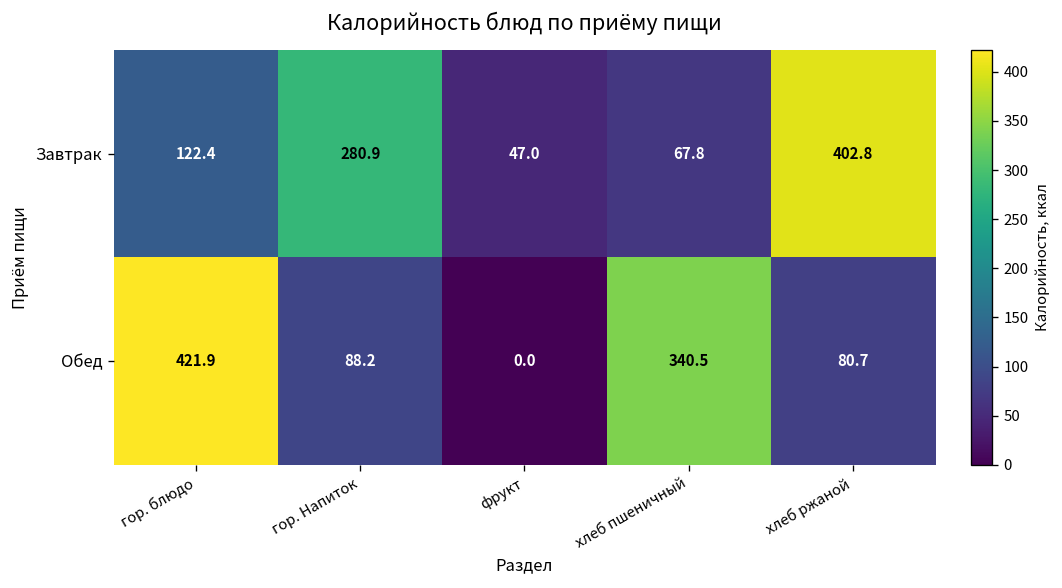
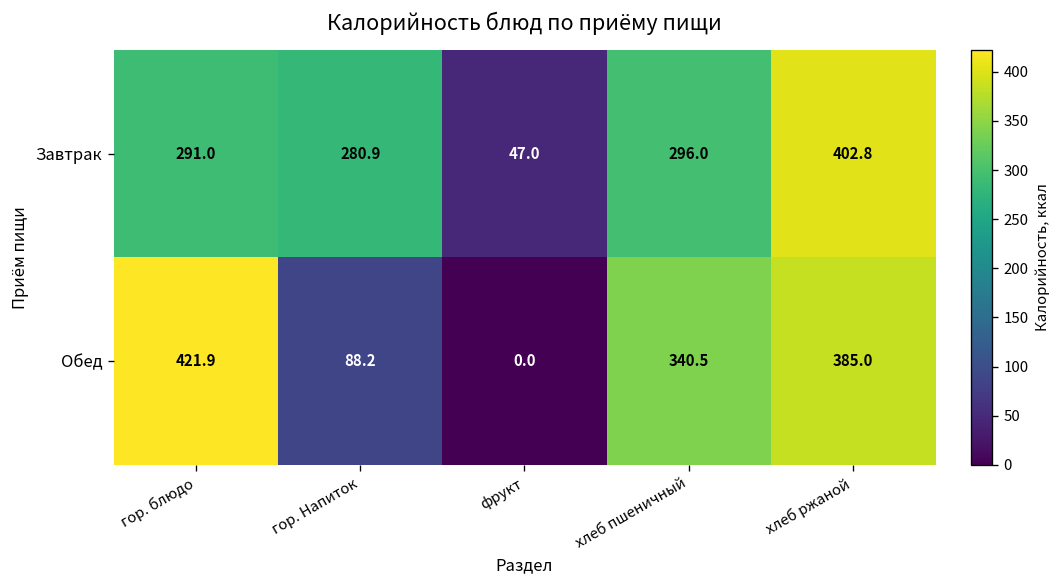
Завтрак, гор. блюдо: 122.4 -> 291.0
Завтрак, хлеб пшеничный: 67.8 -> 296.0
Обед, хлеб ржаной: 80.7 -> 385.0
